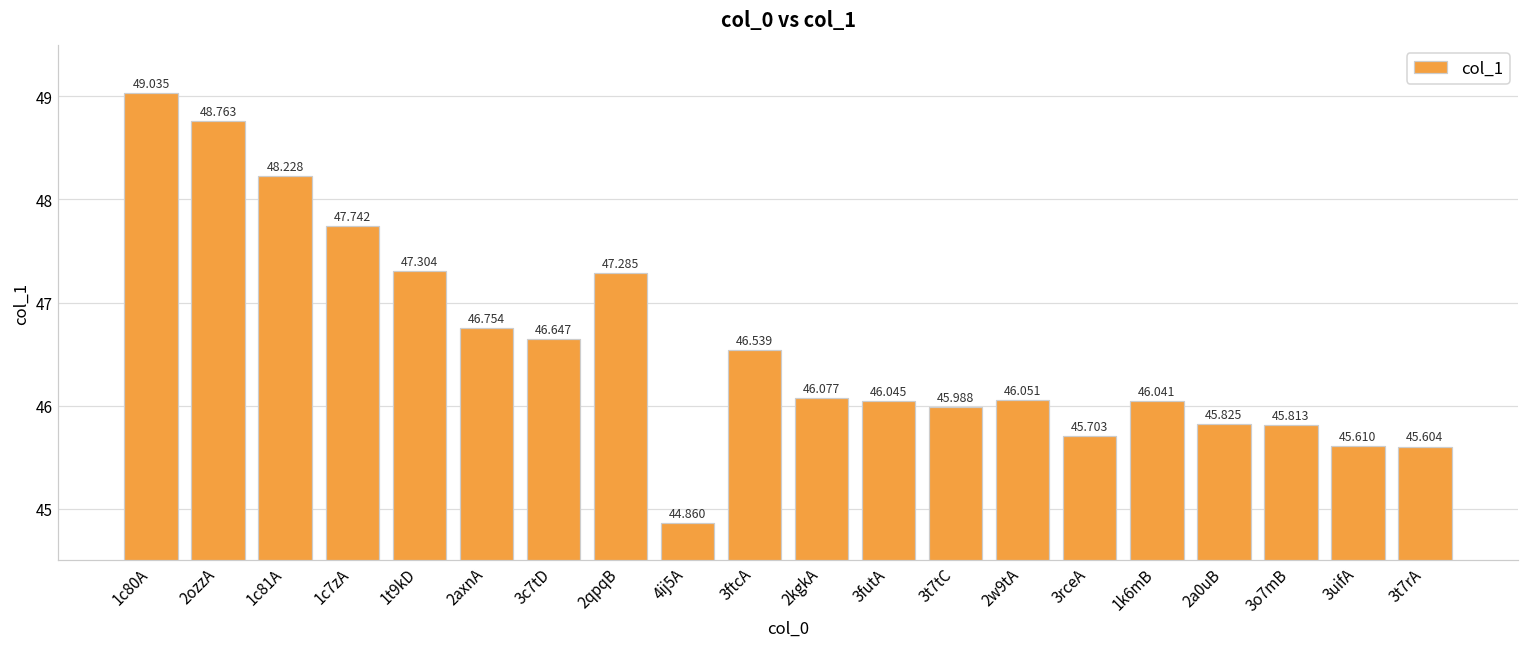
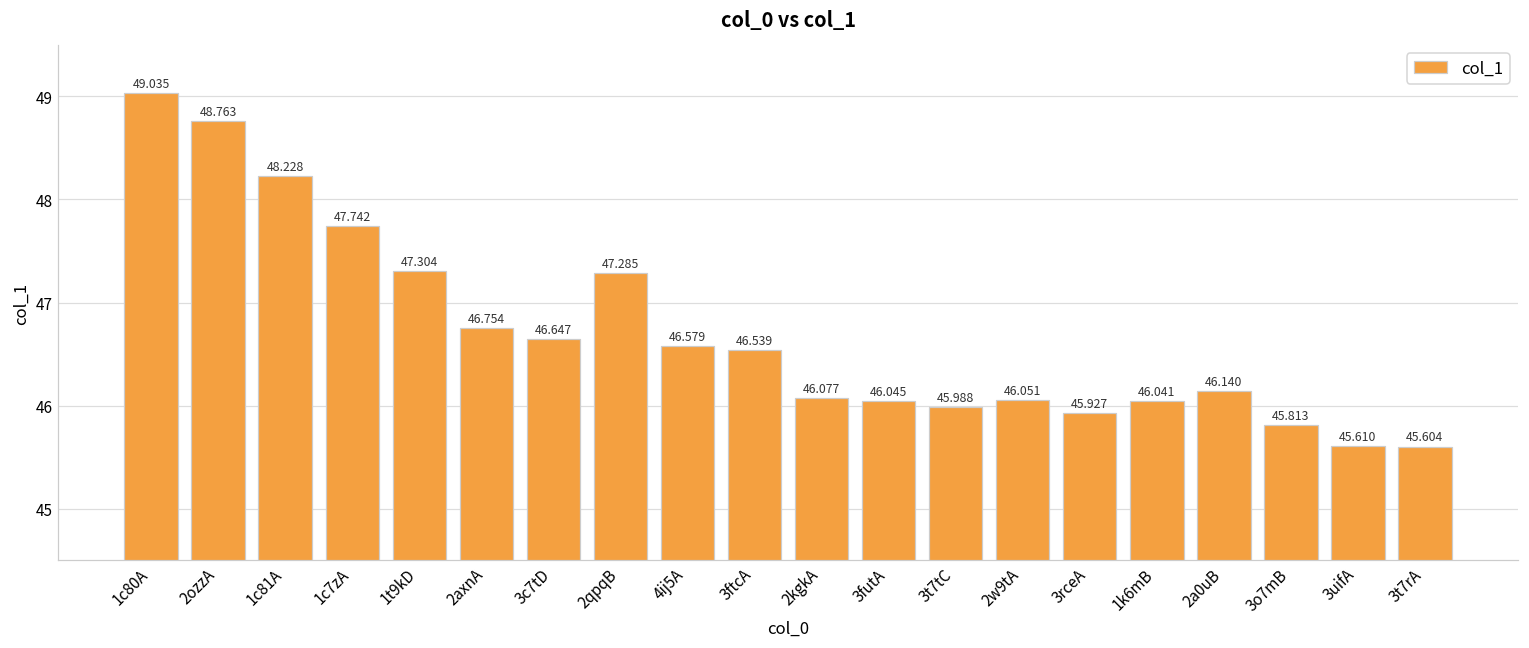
4ij5A: 44.860 -> 46.579
3rceA: 45.703 -> 45.927
2a0uB: 45.825 -> 46.140
